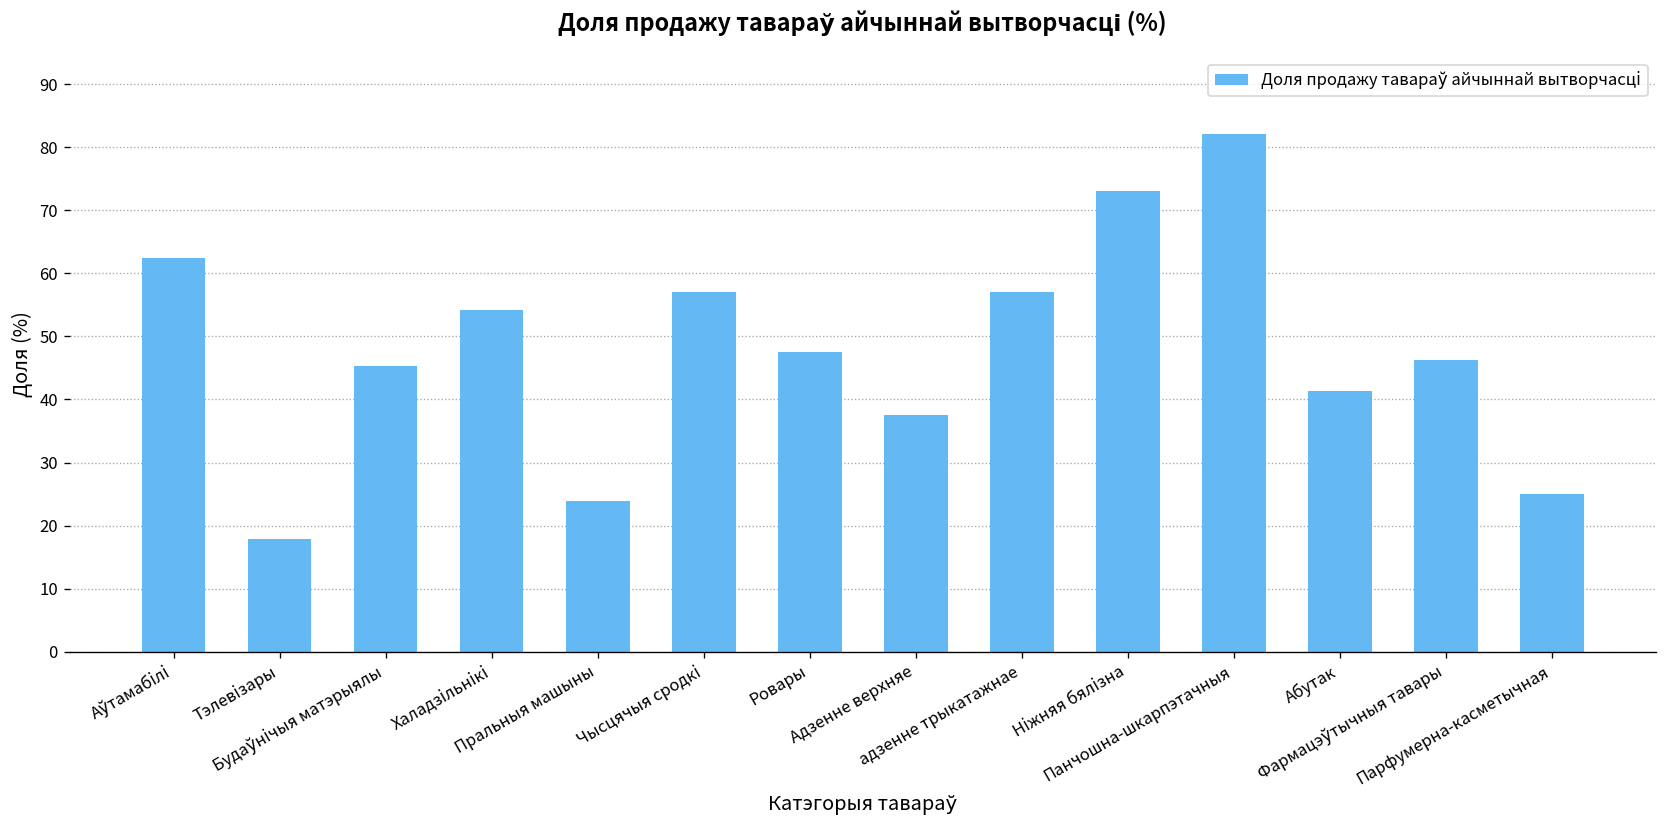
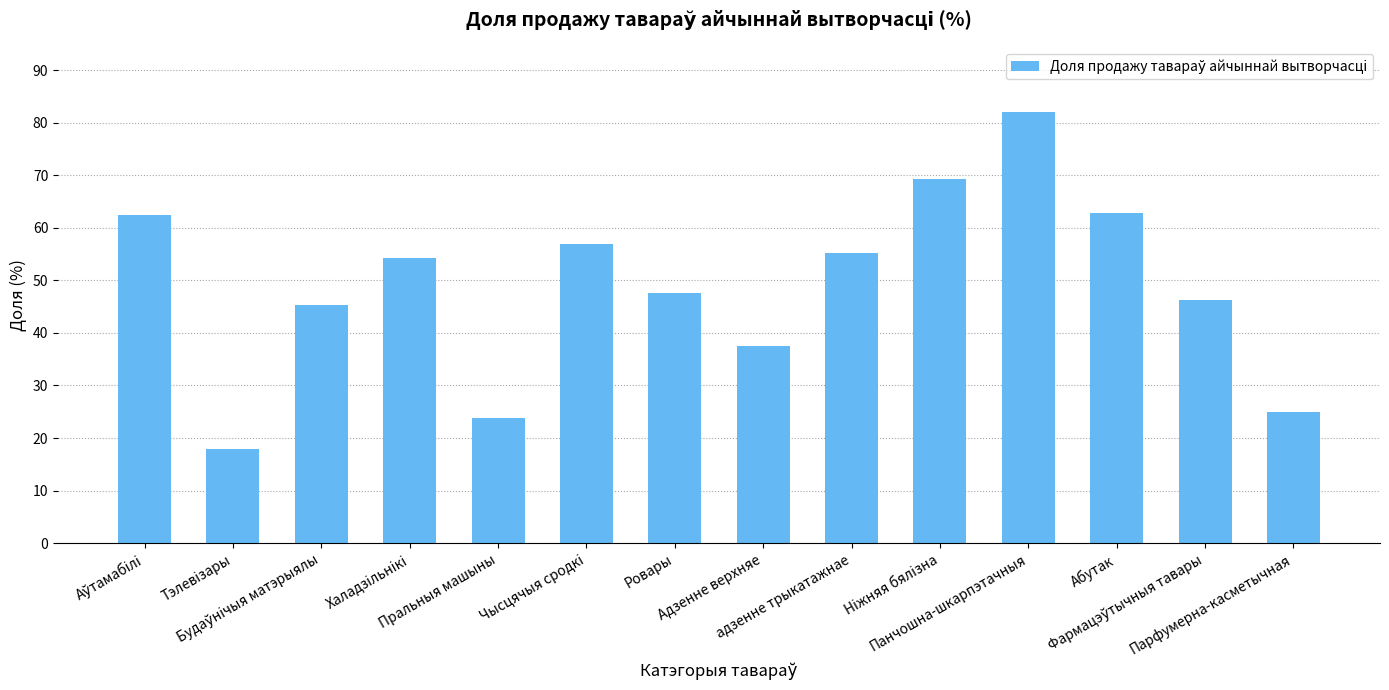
адзенне трыкатажнае: 57 -> 55
Ніжняя бялізна: 73 -> 69
Абутак: 41 -> 63
